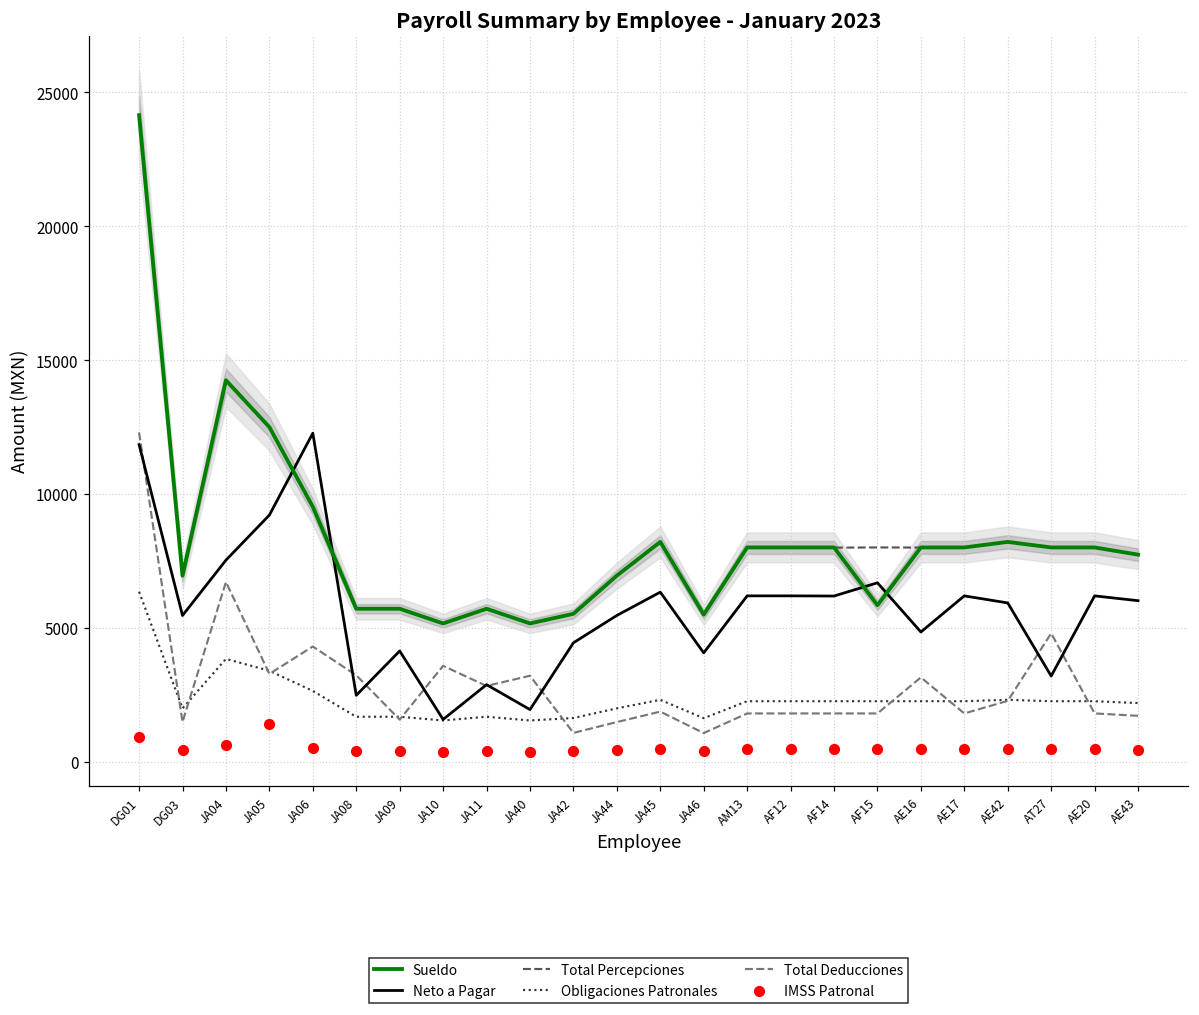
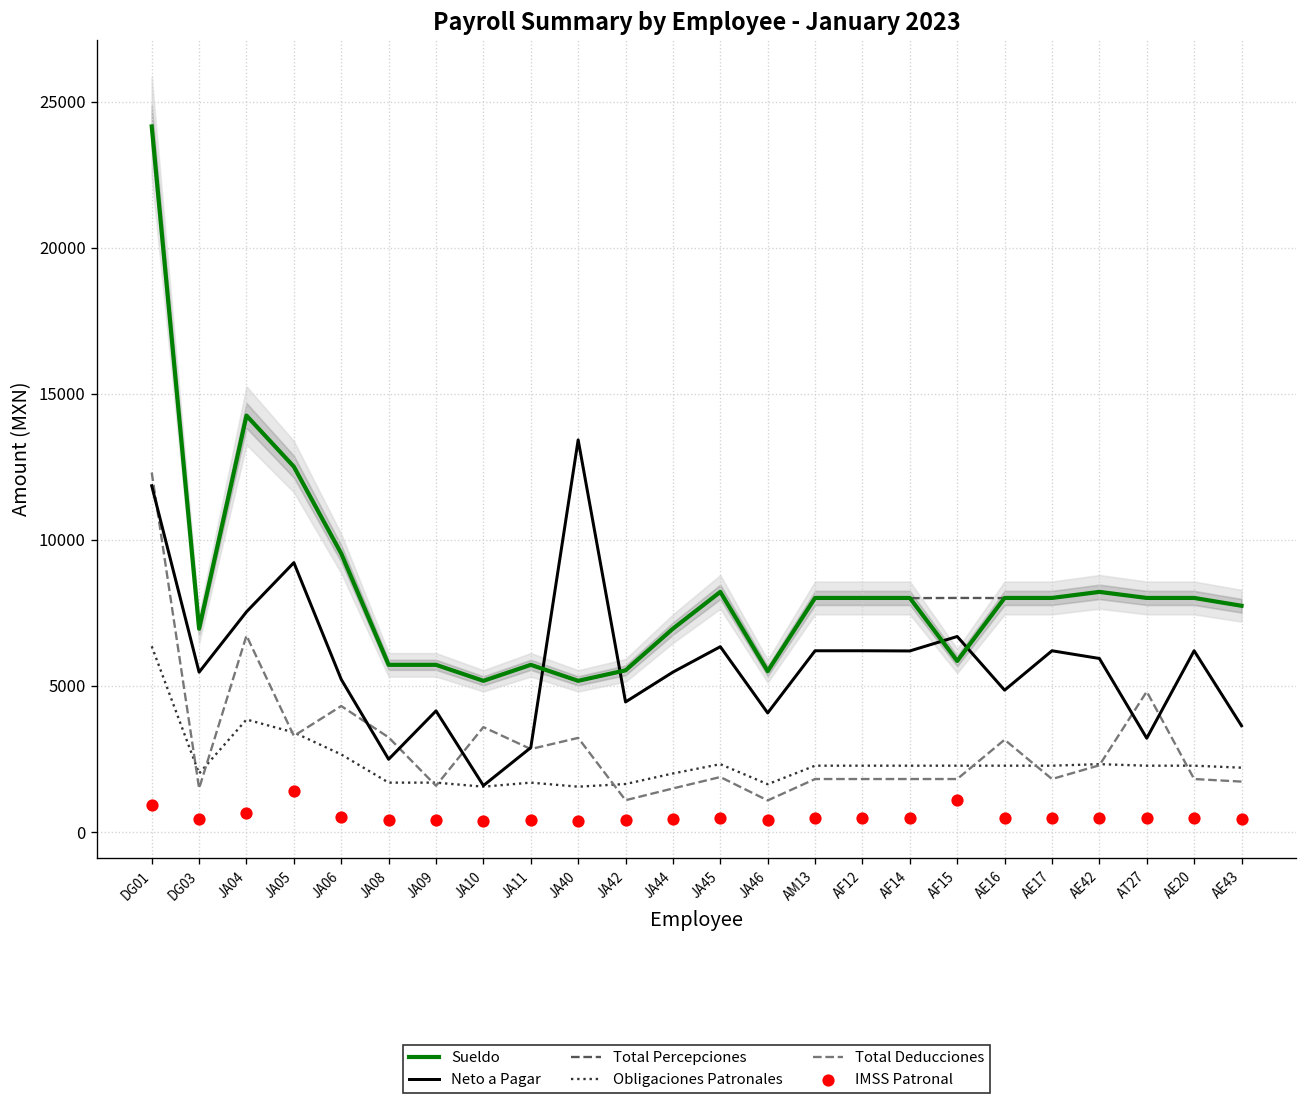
Neto a Pagar, JA06: 12300 -> 5200
Neto a Pagar, JA40: 2000 -> 13400
IMSS Patronal, AF15: 500 -> 1100
Neto a Pagar, AE43: 6000 -> 3600
